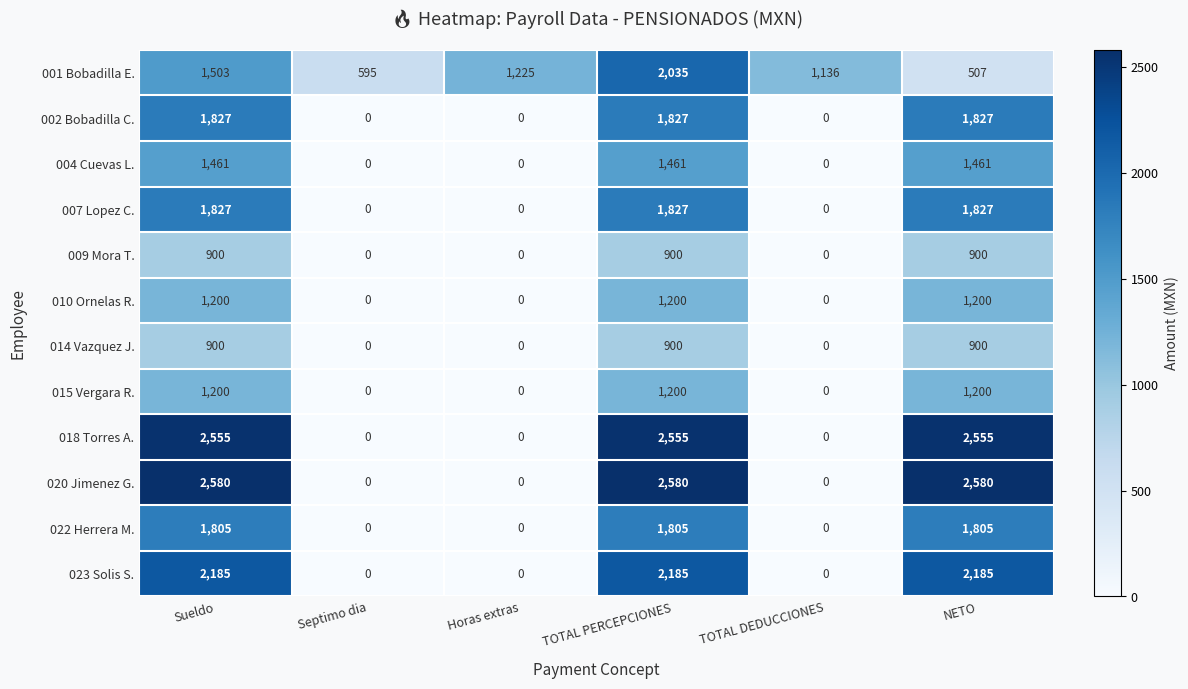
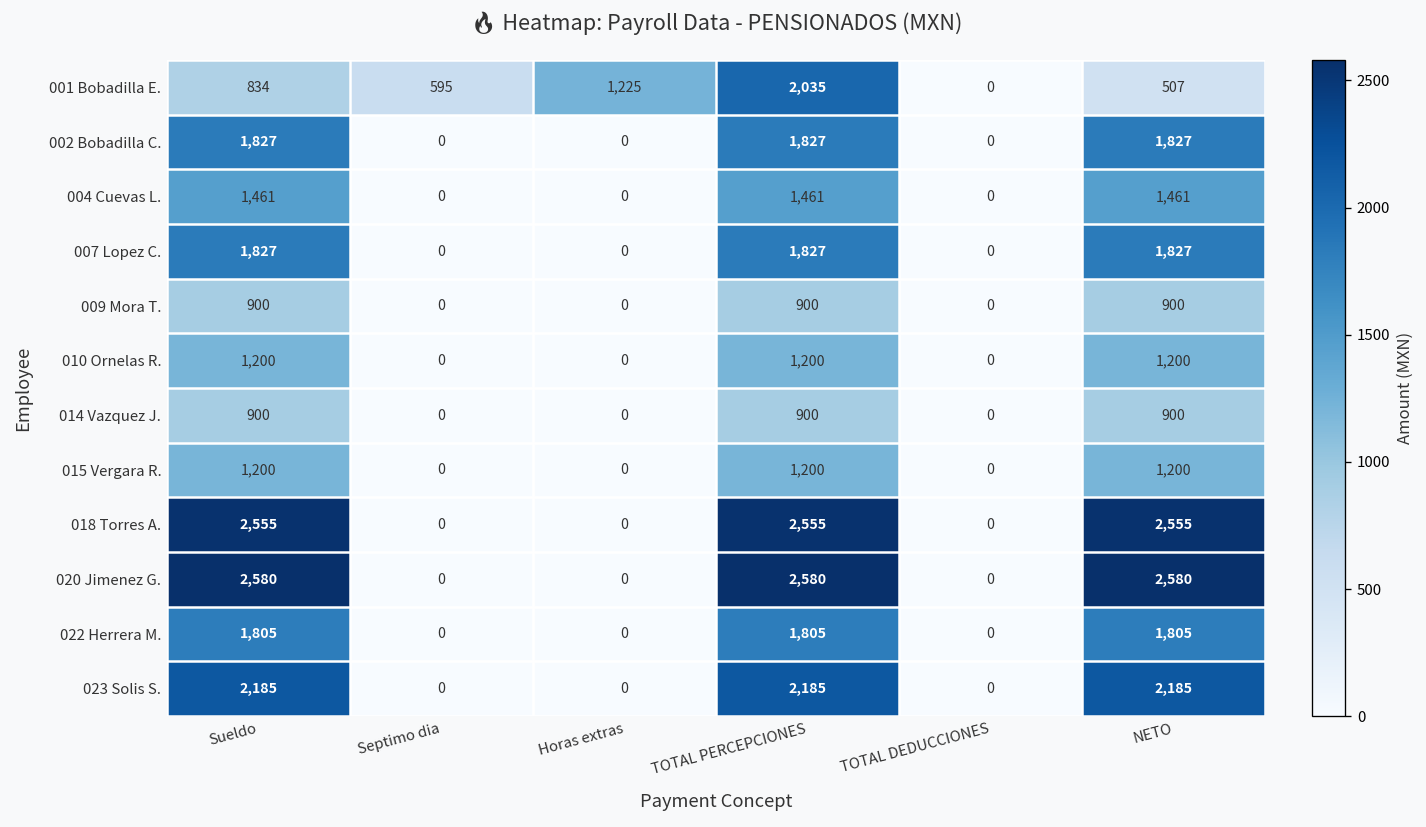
001 Bobadilla E., Sueldo: 1,503 -> 834
001 Bobadilla E., TOTAL DEDUCCIONES: 1,136 -> 0
